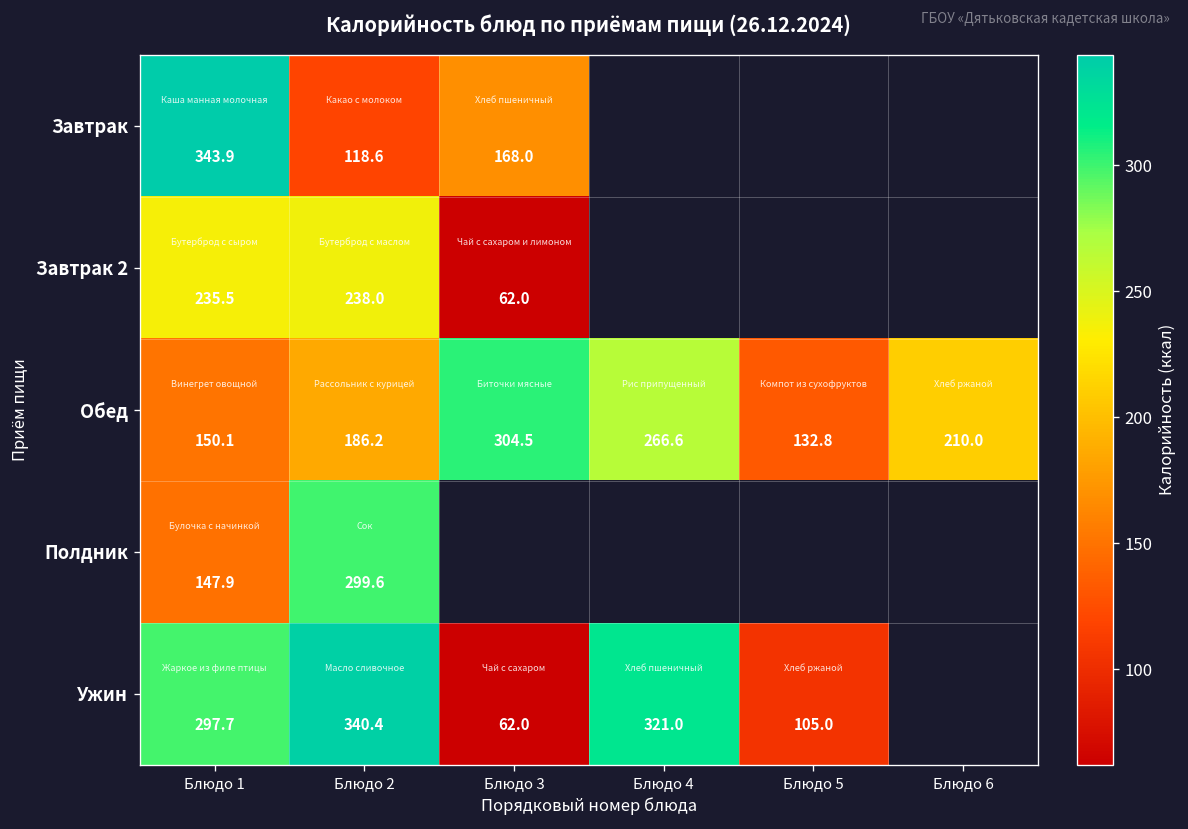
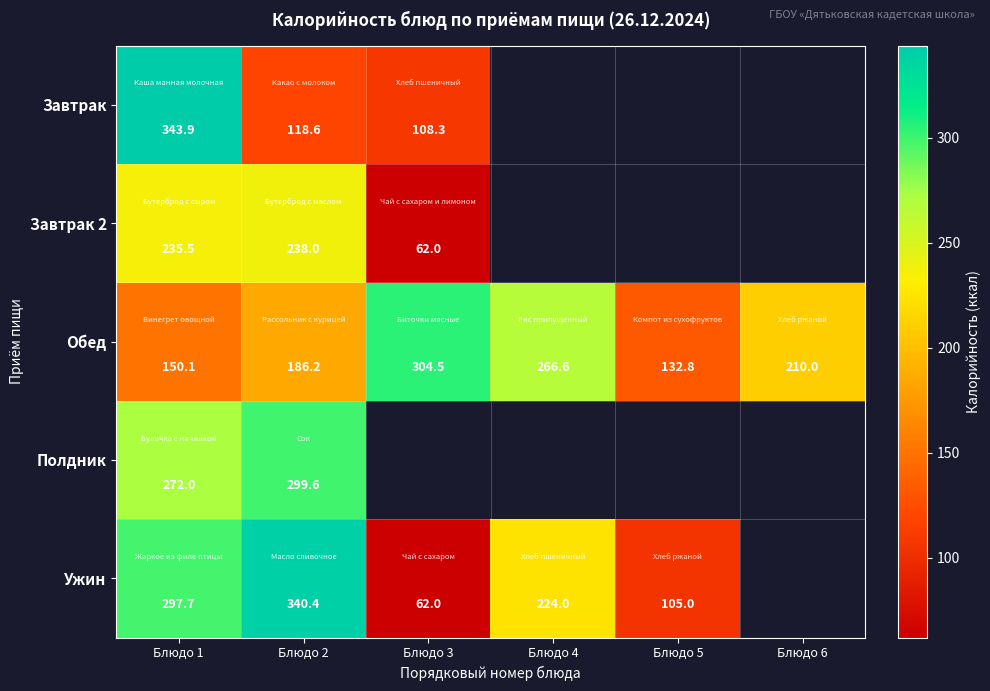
Завтрак, Блюдо 3: 168.0 -> 108.3
Полдник, Блюдо 1: 147.9 -> 272.0
Ужин, Блюдо 4: 321.0 -> 224.0
